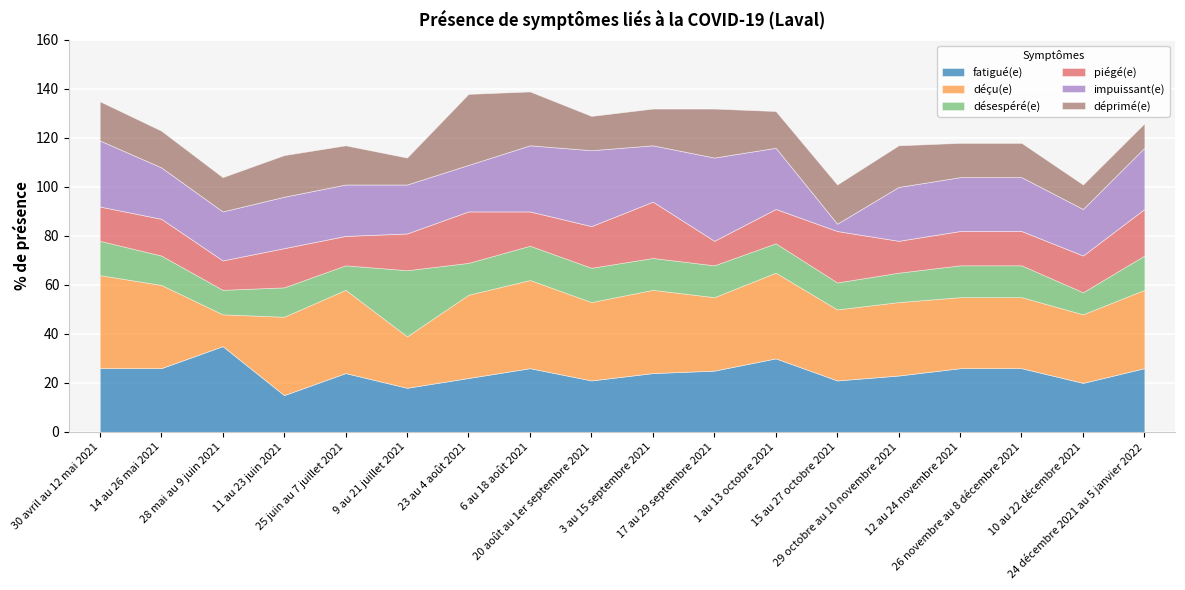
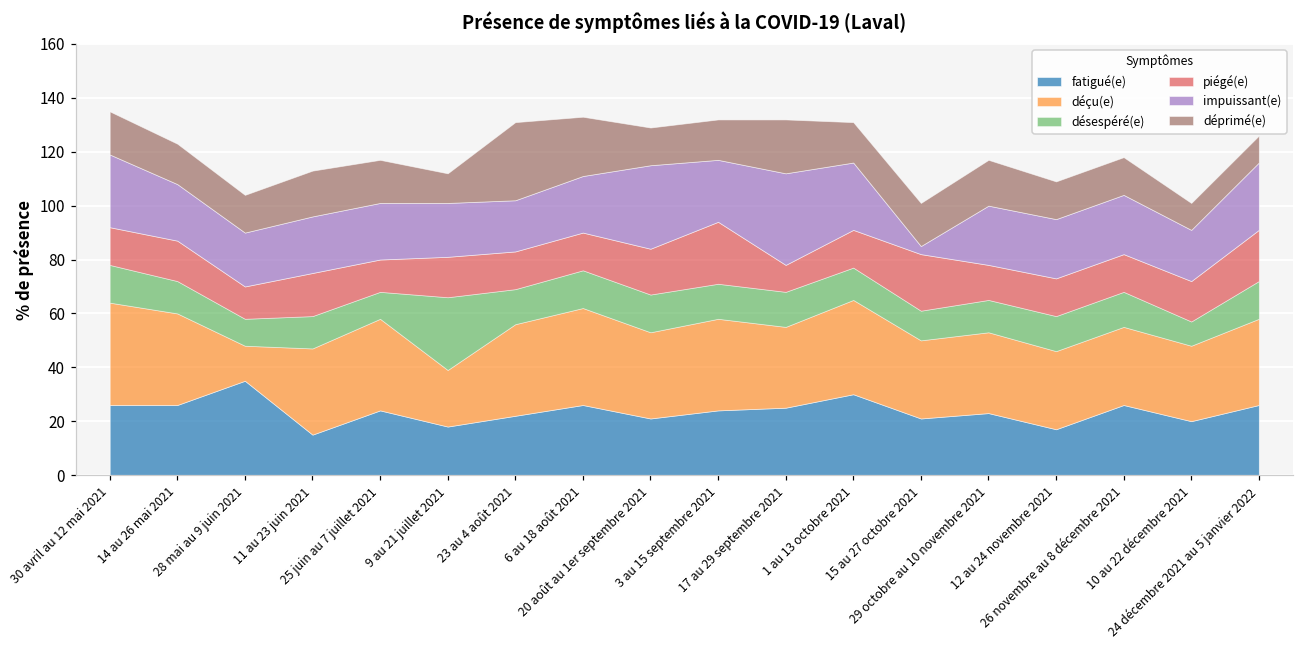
piégé(e), 23 au 4 août 2021: 21 -> 14
impuissant(e), 6 au 18 août 2021: 27 -> 21
fatigué(e), 12 au 24 novembre 2021: 26 -> 17
